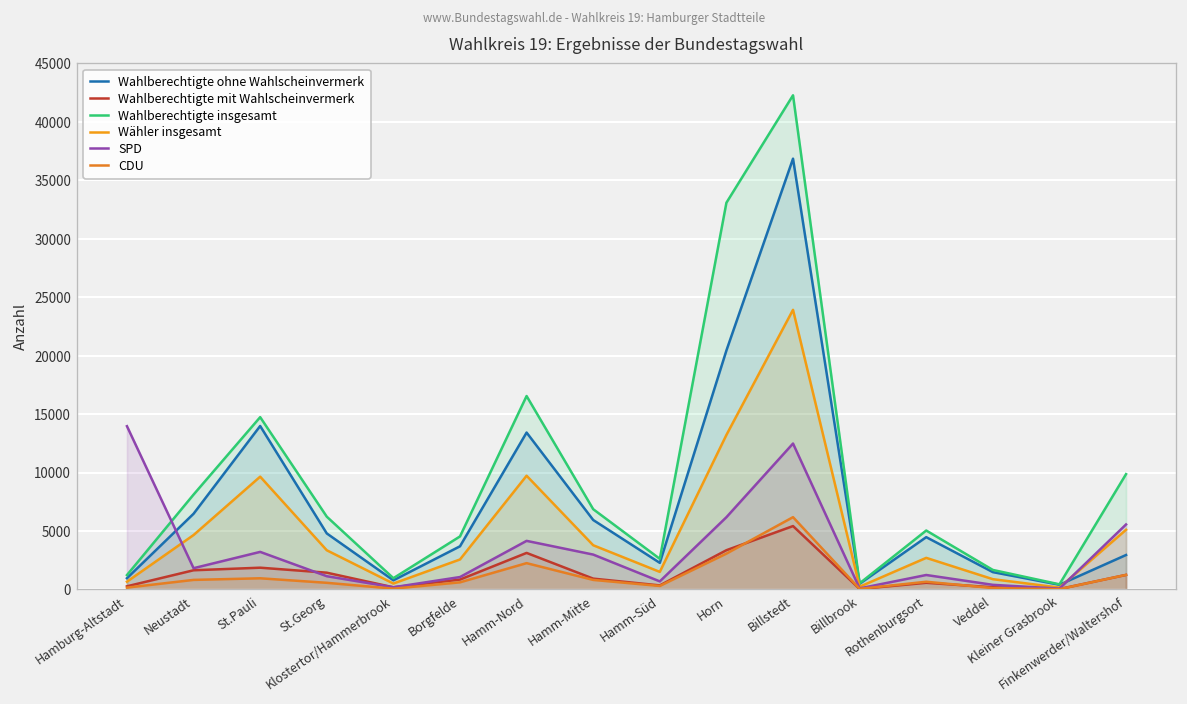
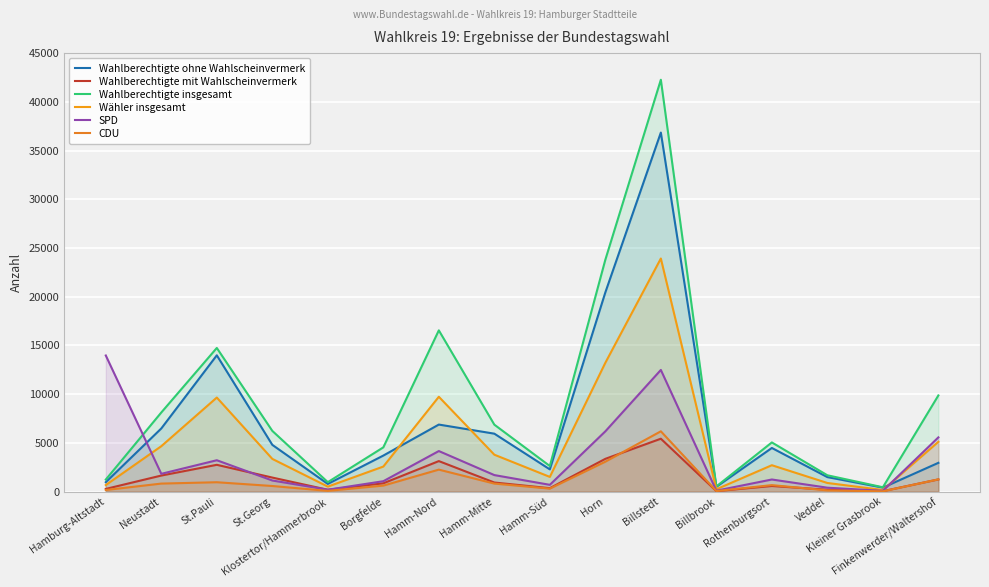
Wahlberechtigte mit Wahlscheinvermerk, St.Pauli: 2000 -> 3000
Wahlberechtigte ohne Wahlscheinvermerk, Hamm-Nord: 13000 -> 7000
SPD, Hamm-Mitte: 3000 -> 2000
Wahlberechtigte insgesamt, Horn: 33000 -> 24000
